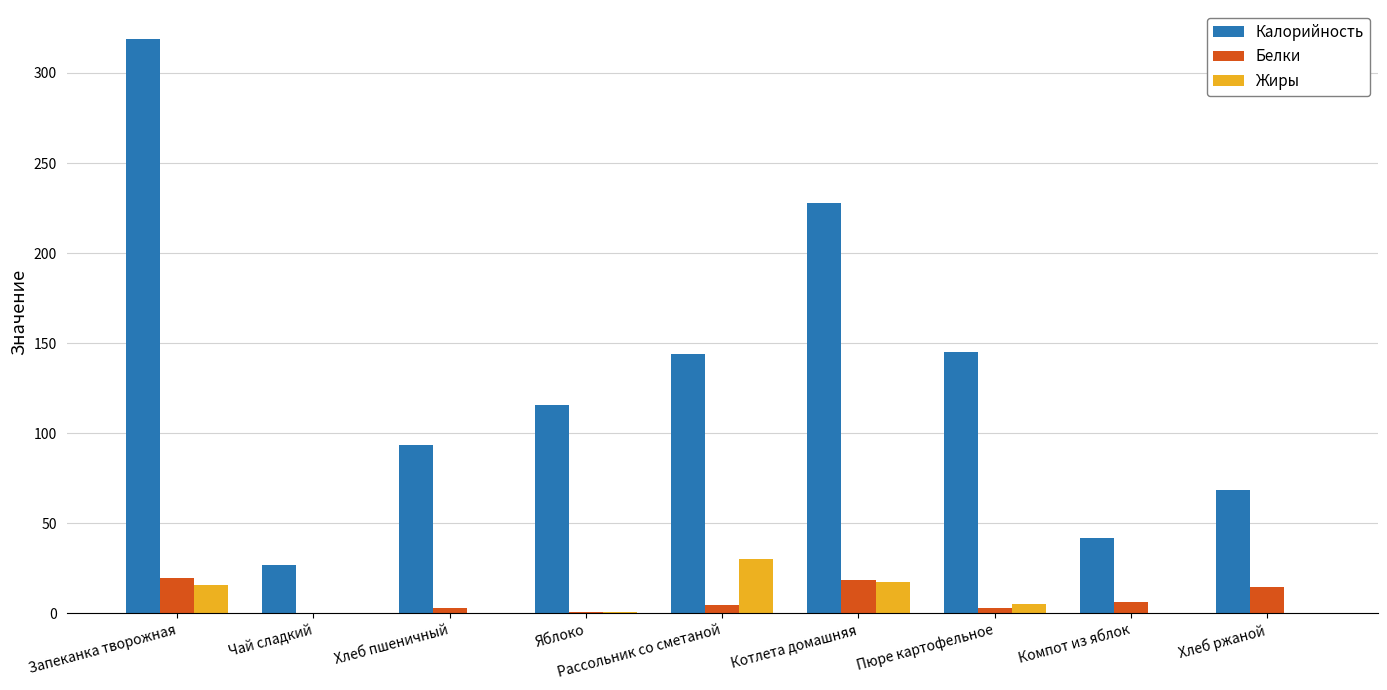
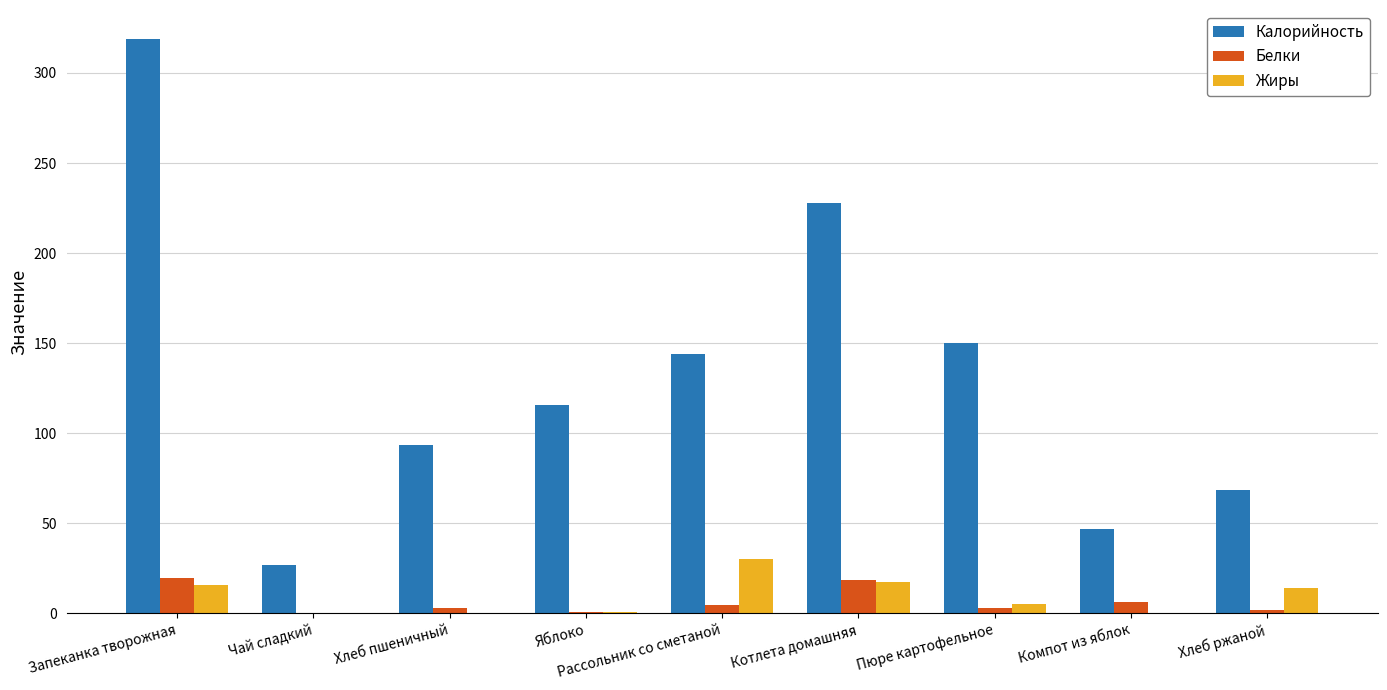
Калорийность, Пюре картофельное: 145 -> 150
Калорийность, Компот из яблок: 42 -> 47
Белки, Хлеб ржаной: 15 -> 2
Жиры, Хлеб ржаной: 0 -> 14
